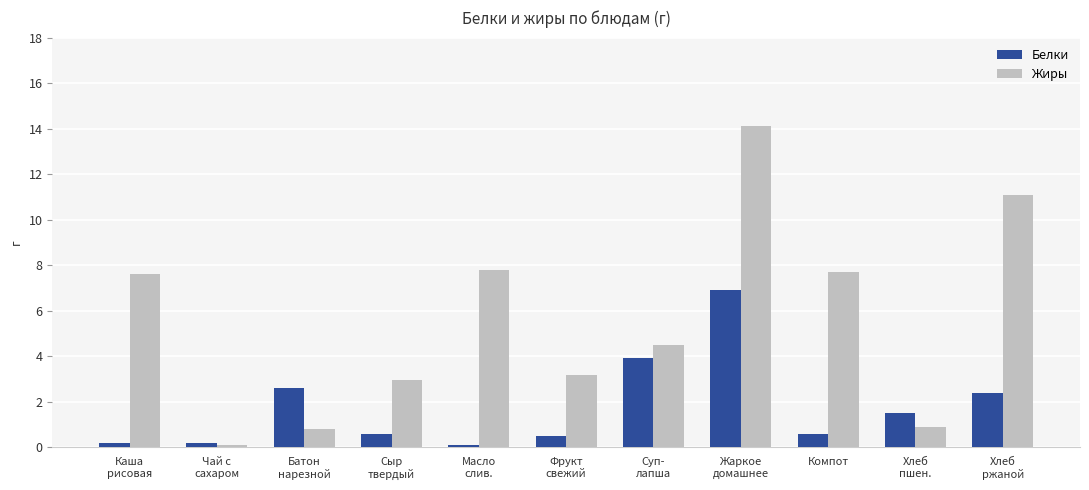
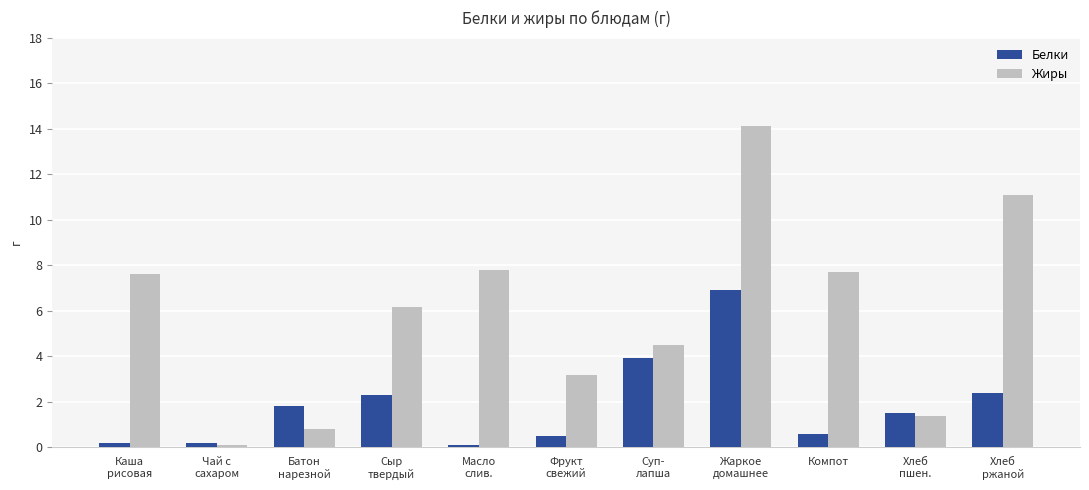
Белки, Батон нарезной: 2.6 -> 1.8
Белки, Сыр твердый: 0.6 -> 2.3
Жиры, Сыр твердый: 3.0 -> 6.2
Жиры, Хлеб пшен.: 0.9 -> 1.4
